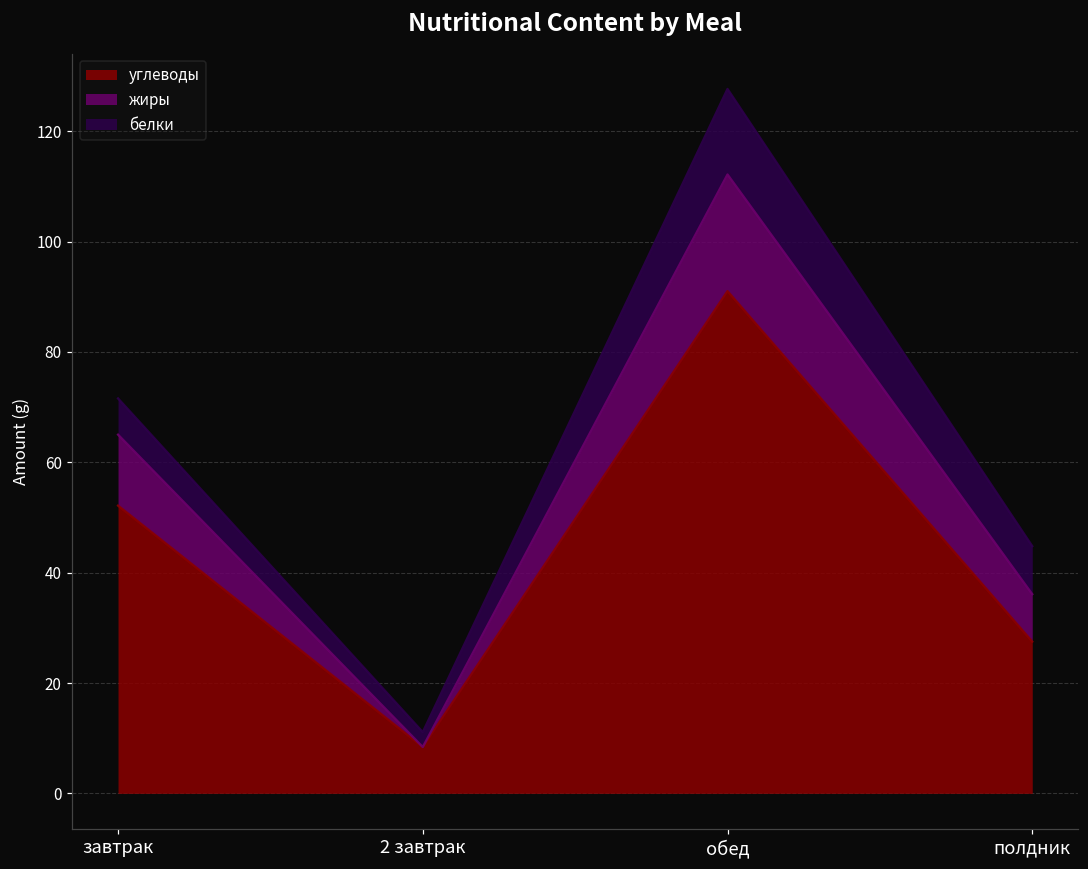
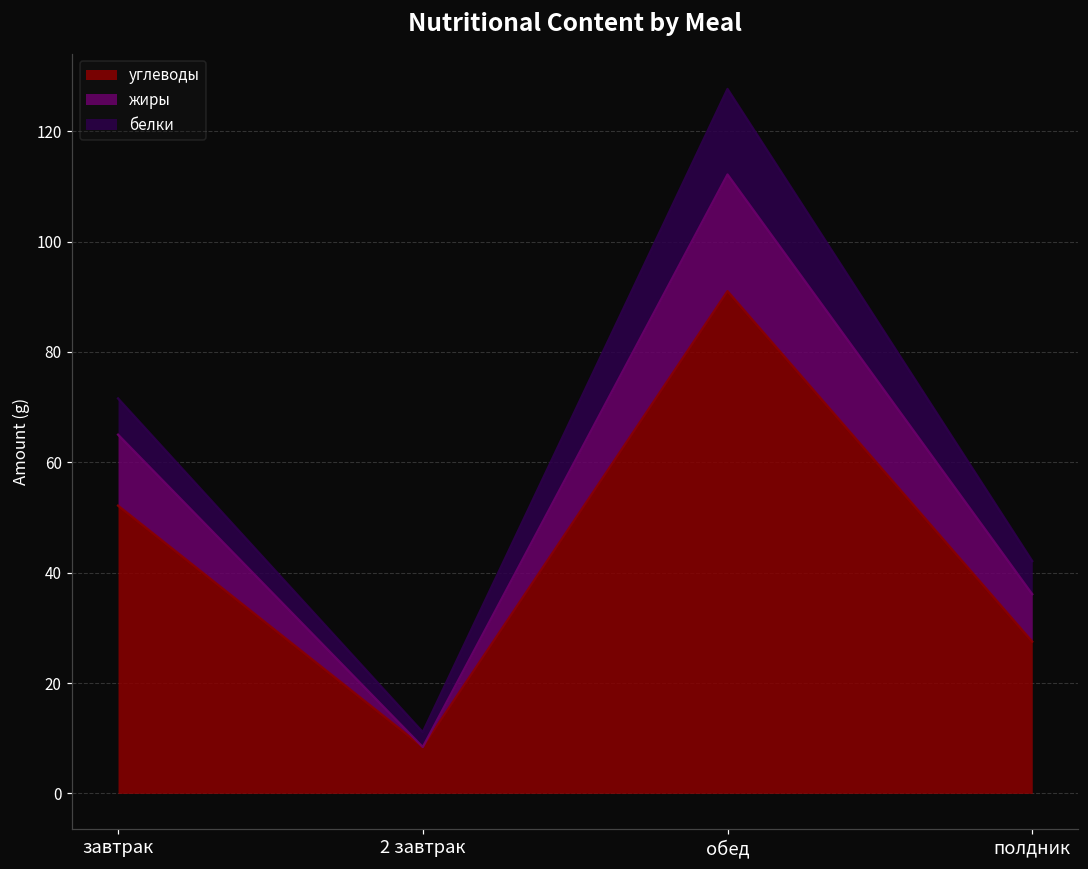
белки, полдник: 9 -> 6
